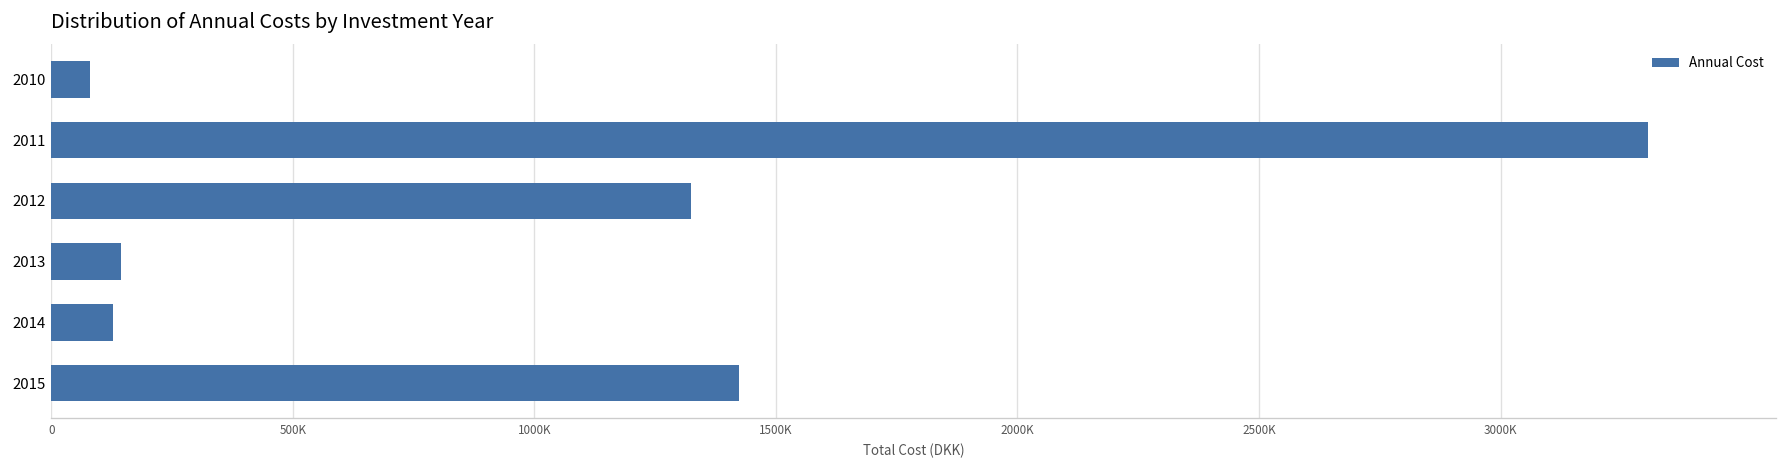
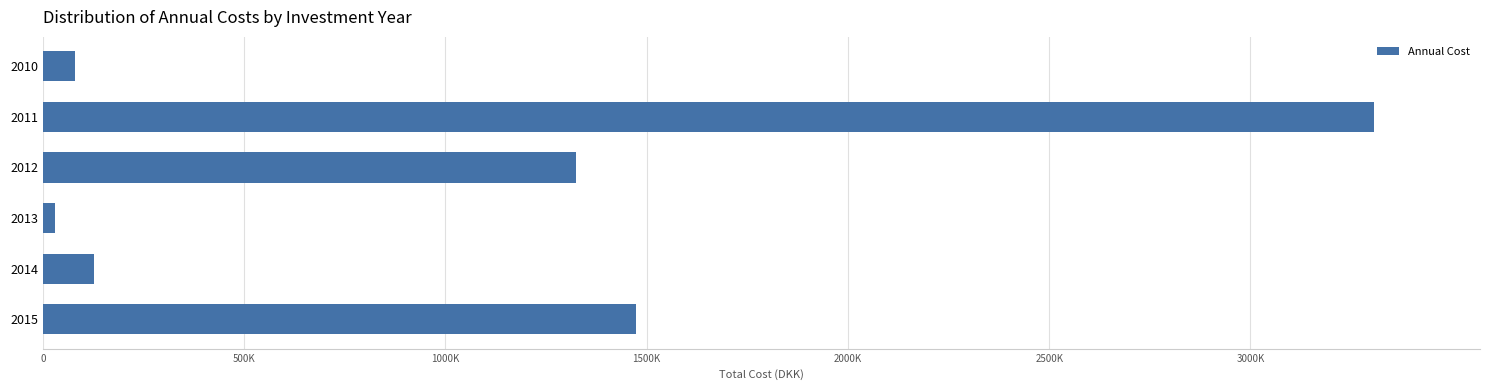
2013: 140000 -> 30000
2015: 1420000 -> 1470000
